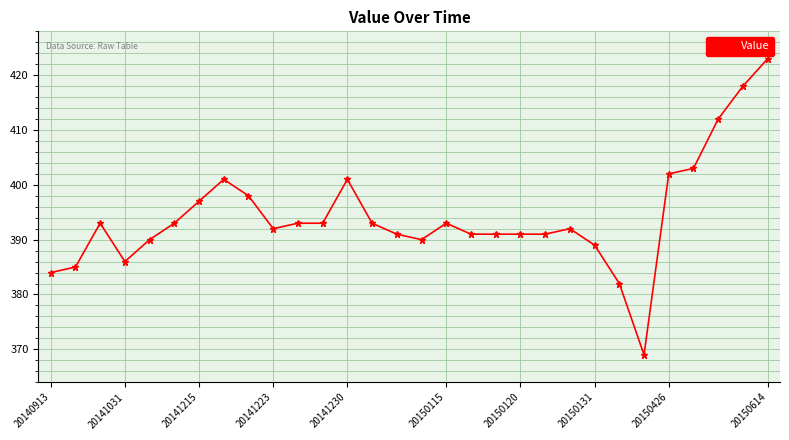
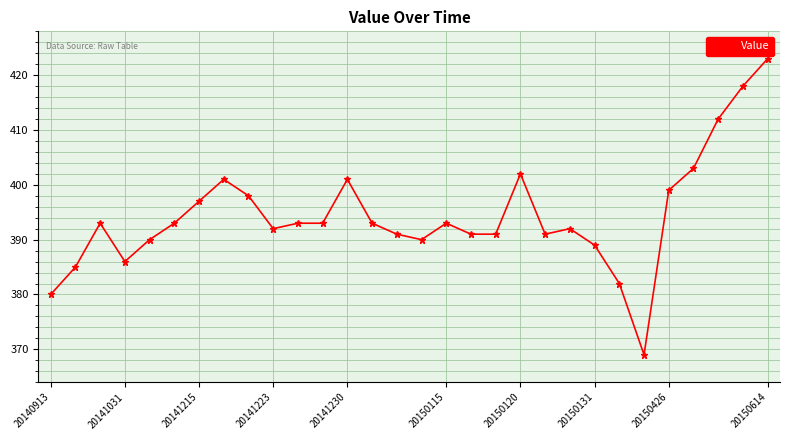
20140913: 384 -> 380
20150120: 391 -> 402
20150426: 402 -> 399
